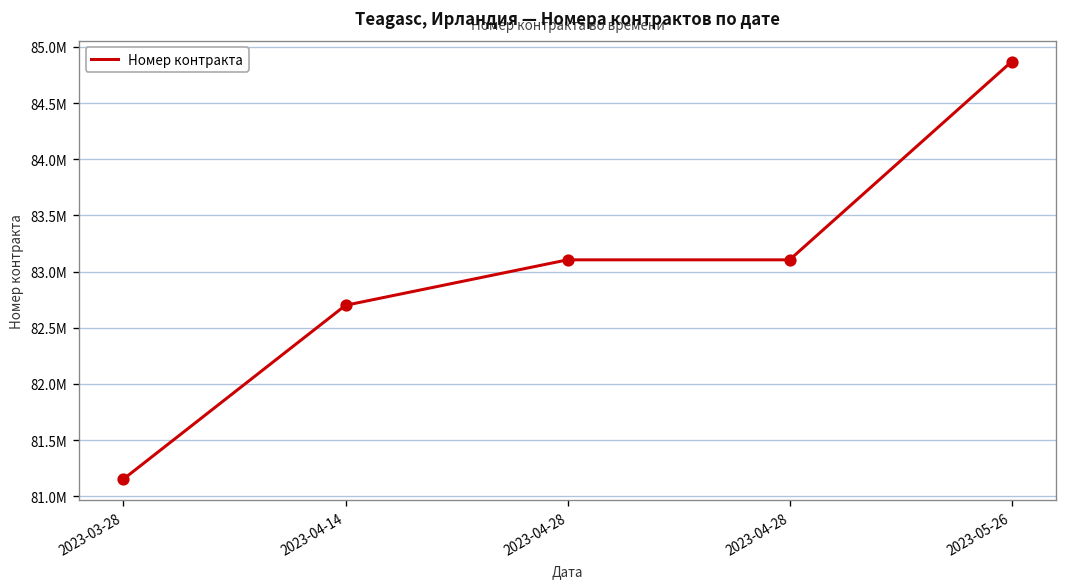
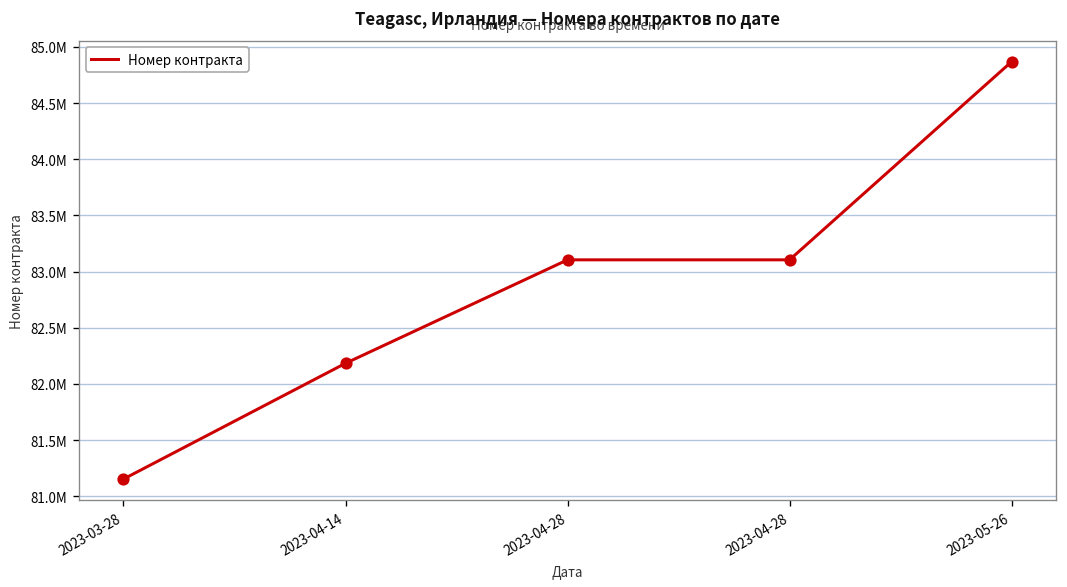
2023-04-14: 82700000 -> 82200000
